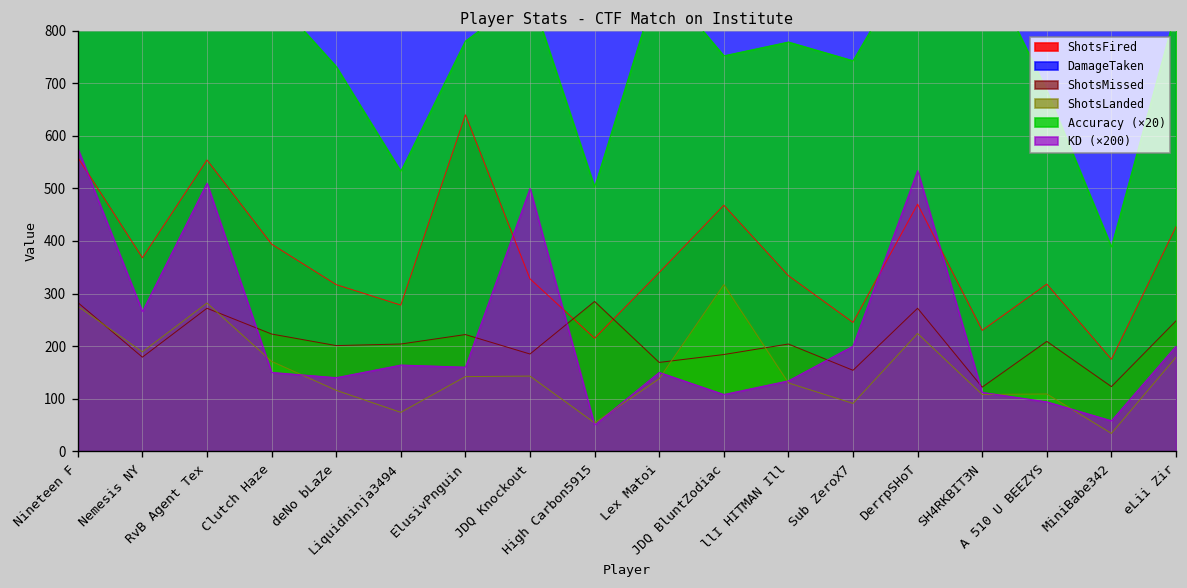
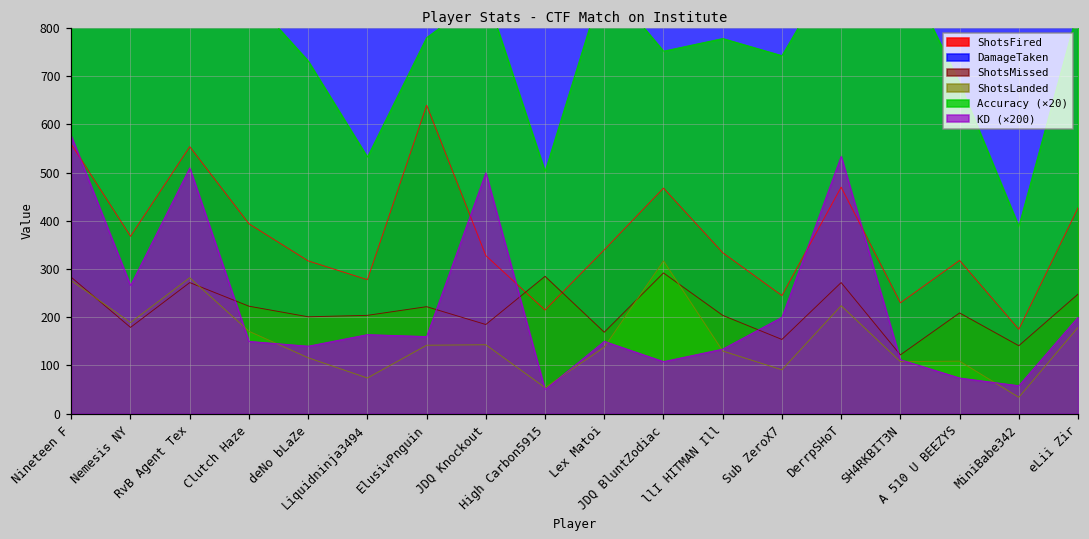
ShotsMissed, JDQ BluntZodiac: 180 -> 290
KD (×200), A 510 U BEEZYS: 90 -> 70
ShotsMissed, MiniBabe342: 120 -> 140
